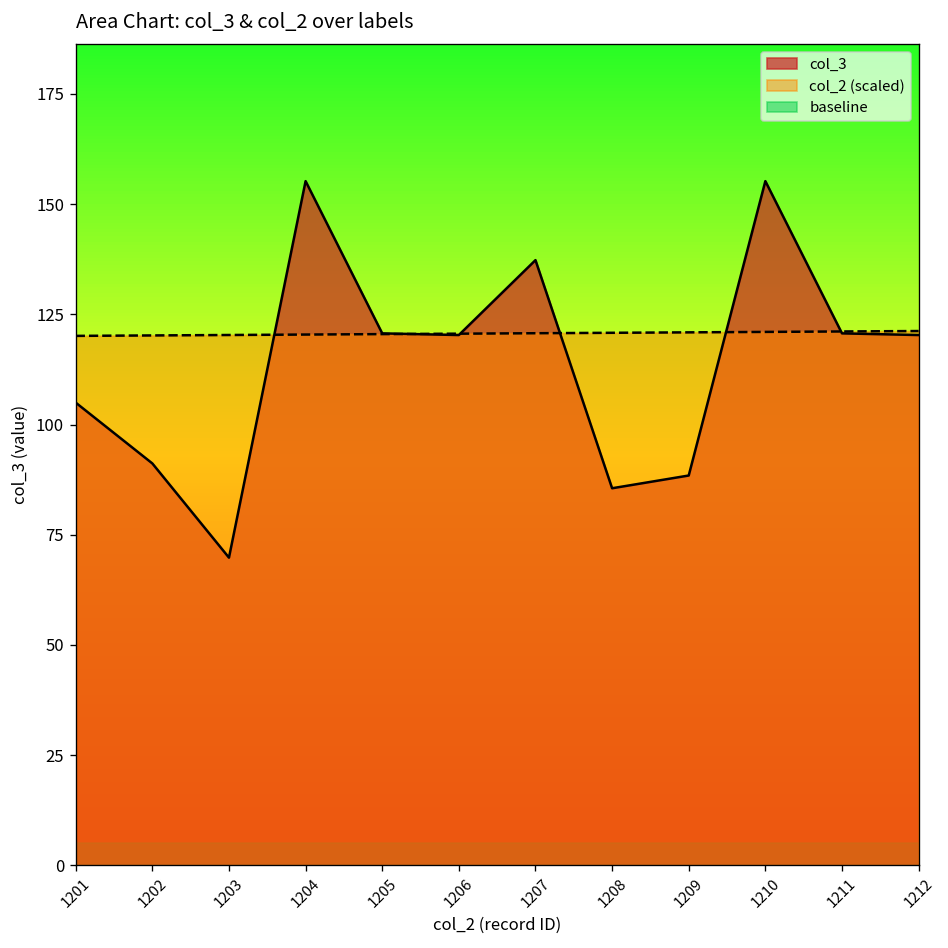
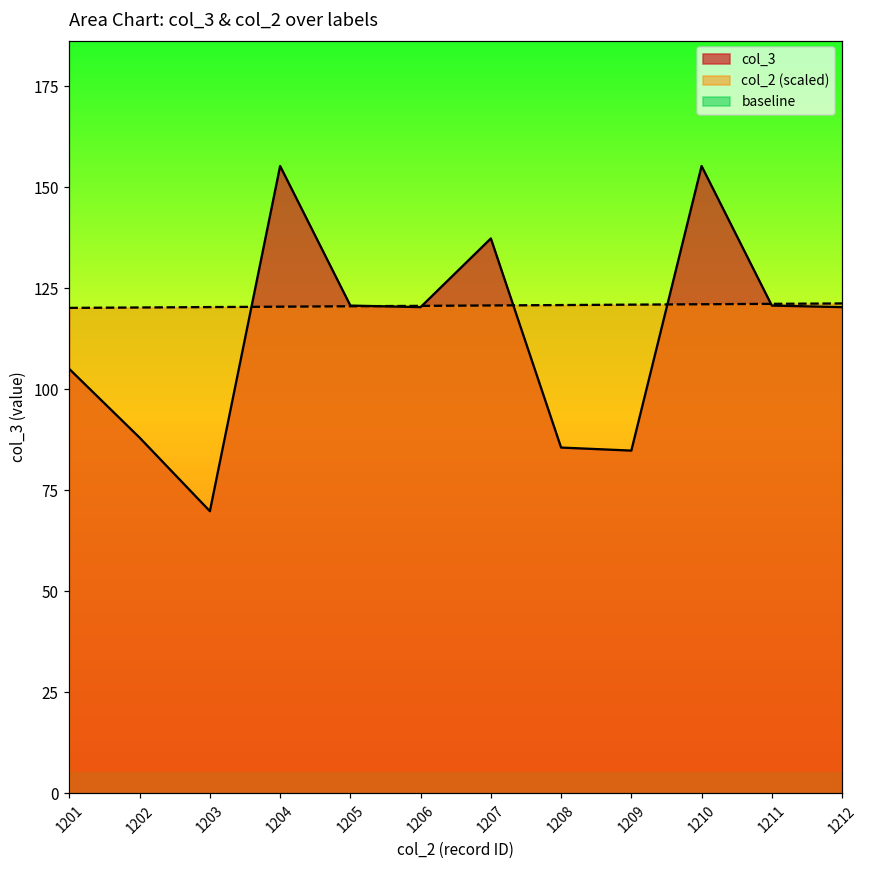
col_3, 1202: 91 -> 88
col_3, 1209: 88 -> 85
